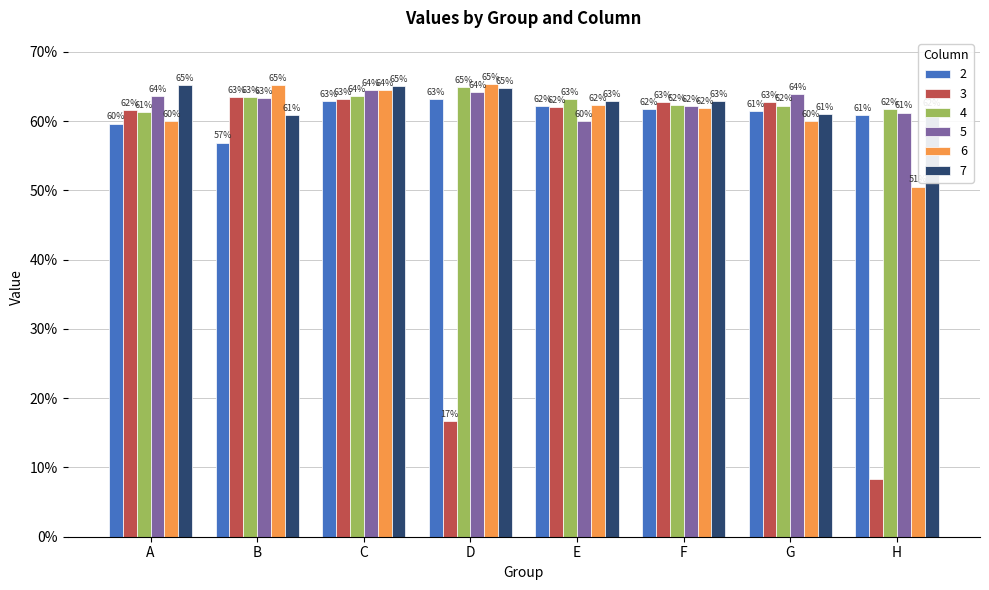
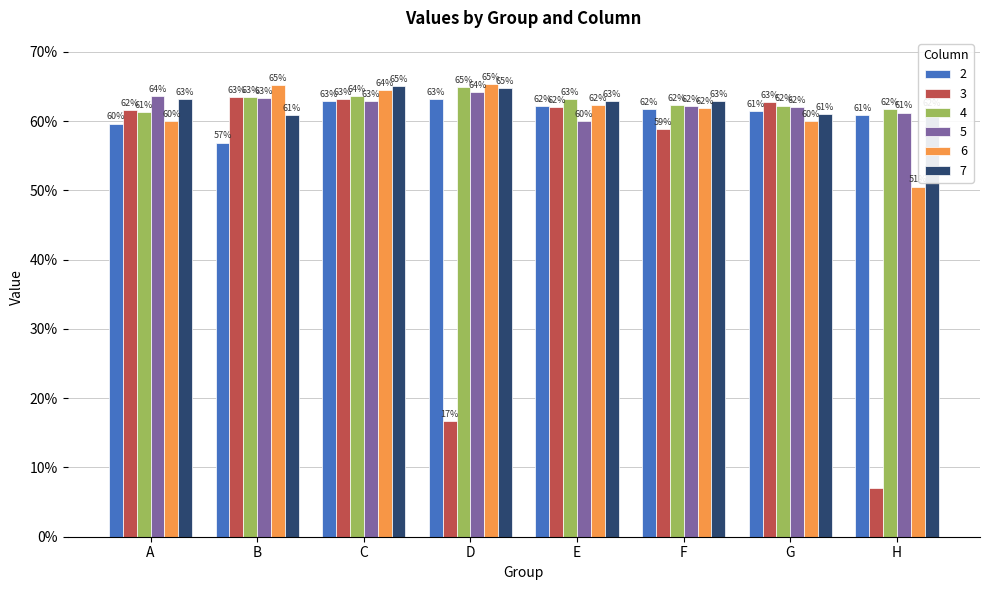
7, A: 65% -> 63%
5, C: 64% -> 63%
3, F: 63% -> 59%
5, G: 64% -> 62%
3, H: 8% -> 7%
